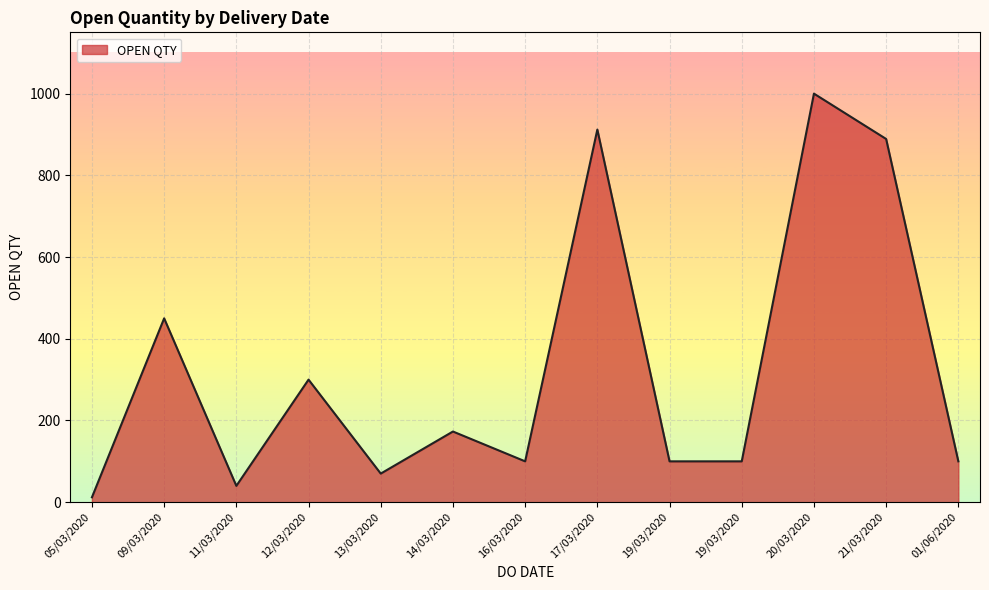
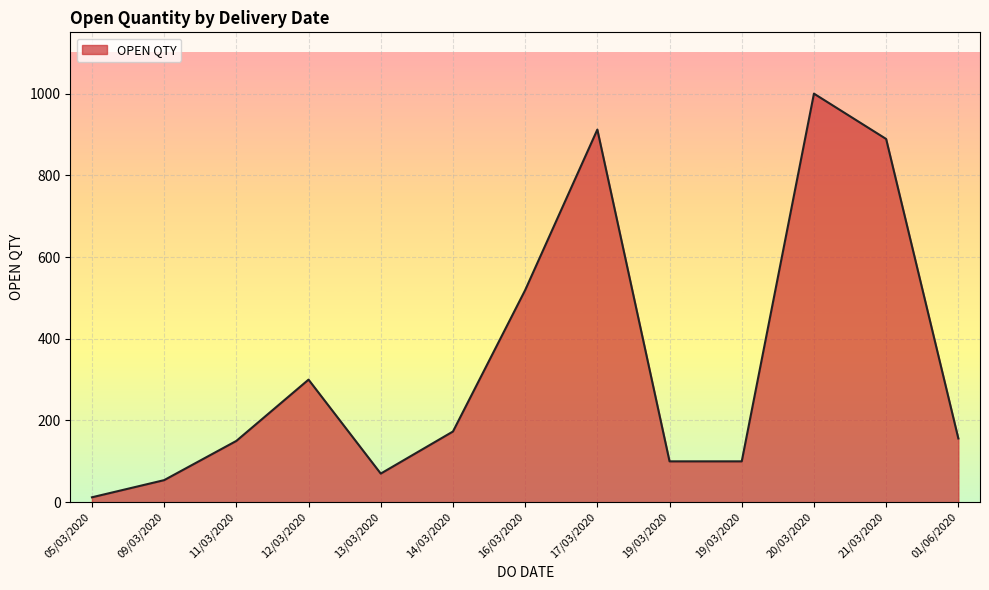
09/03/2020: 450 -> 50
11/03/2020: 40 -> 150
16/03/2020: 100 -> 520
01/06/2020: 100 -> 160
